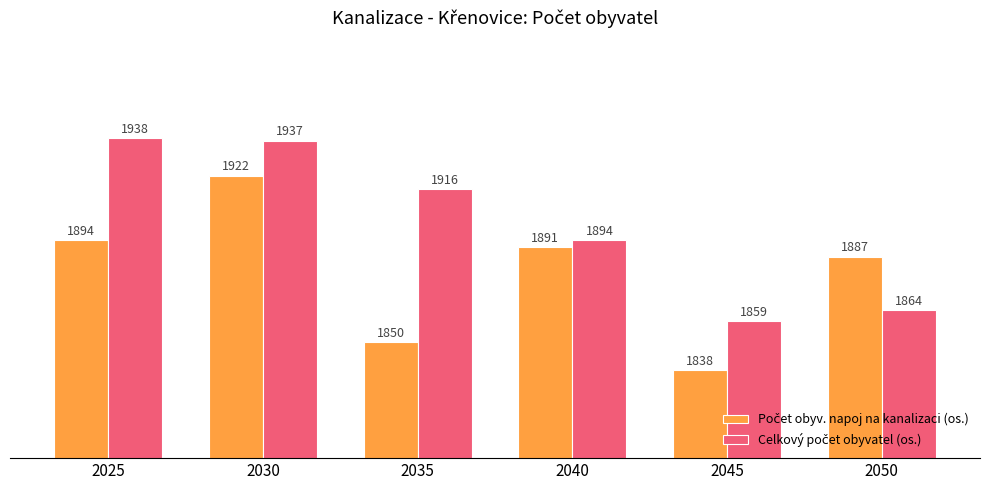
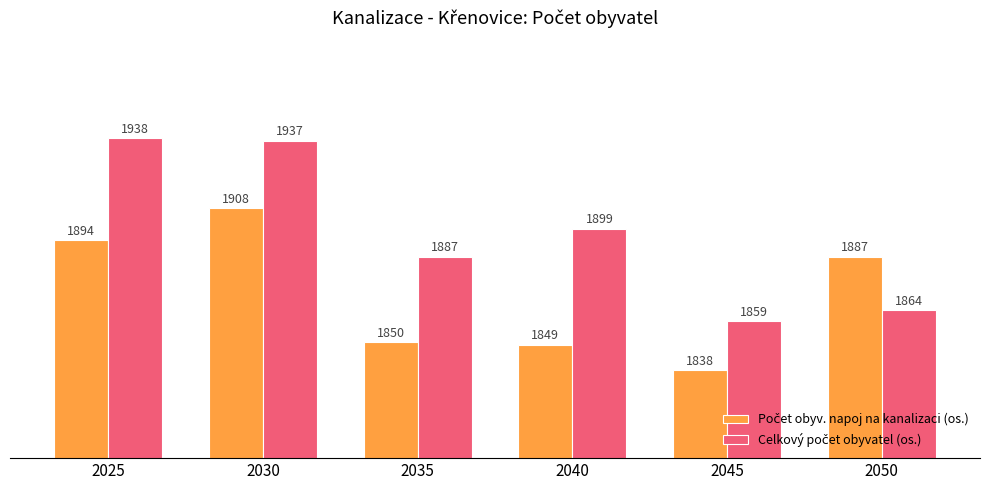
Počet obyv. napoj na kanalizaci (os.), 2030: 1922 -> 1908
Celkový počet obyvatel (os.), 2035: 1916 -> 1887
Počet obyv. napoj na kanalizaci (os.), 2040: 1891 -> 1849
Celkový počet obyvatel (os.), 2040: 1894 -> 1899
